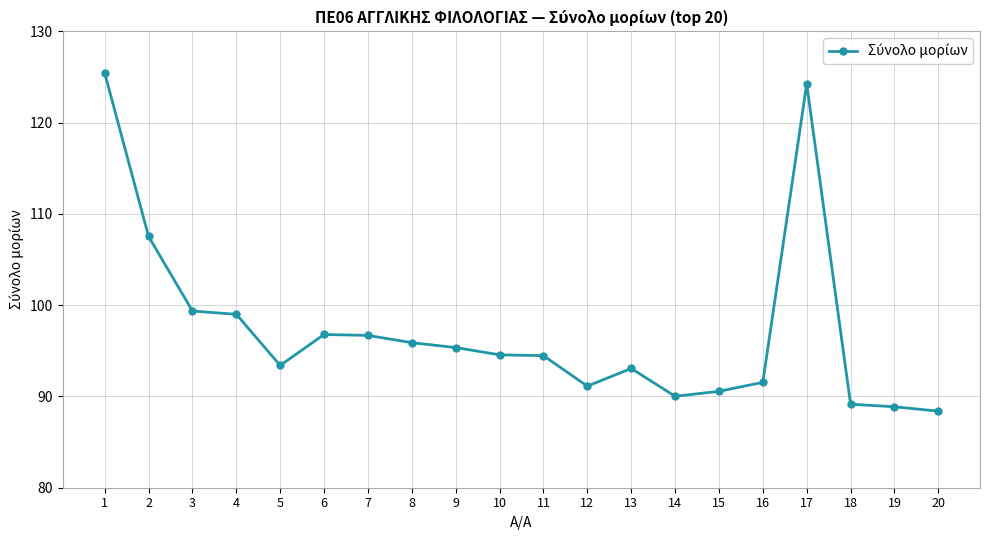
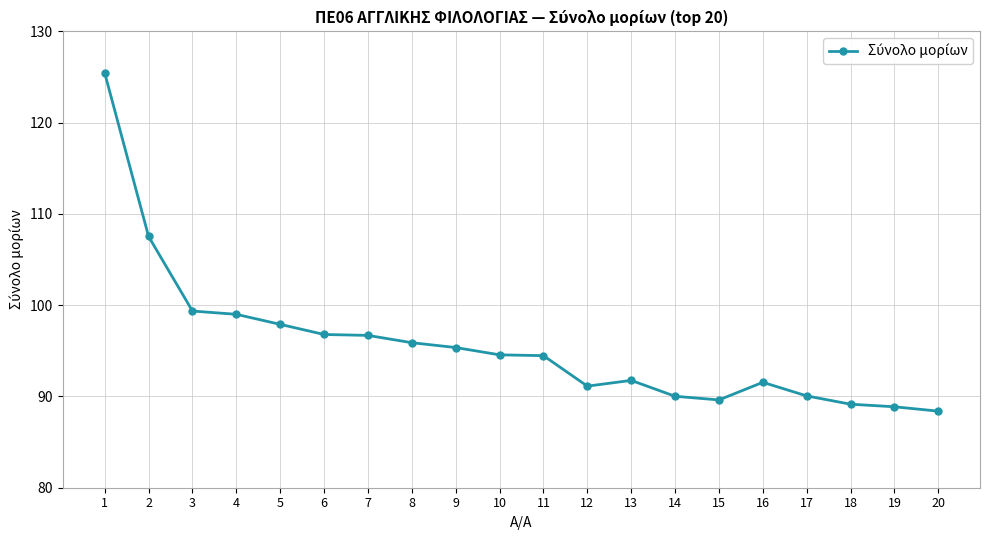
5: 93 -> 98
13: 93 -> 92
15: 91 -> 90
17: 124 -> 90
